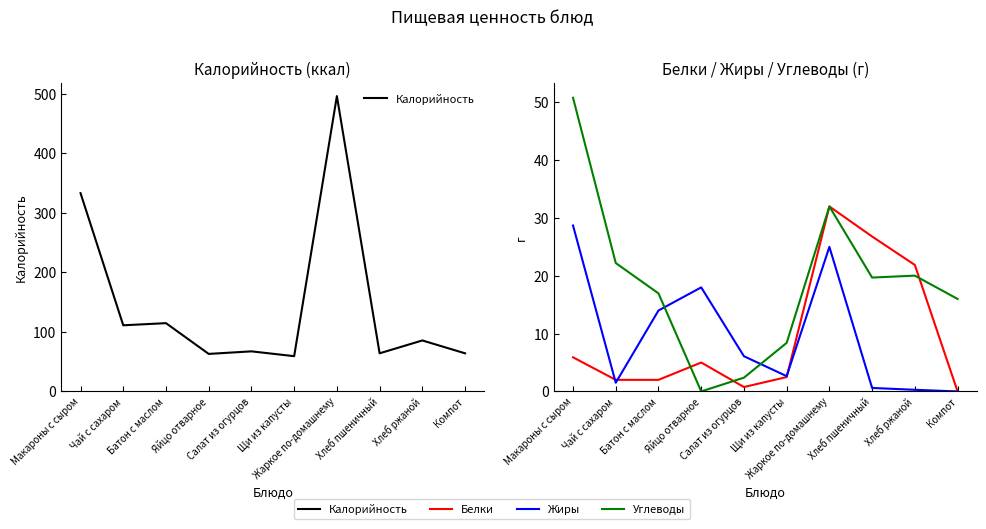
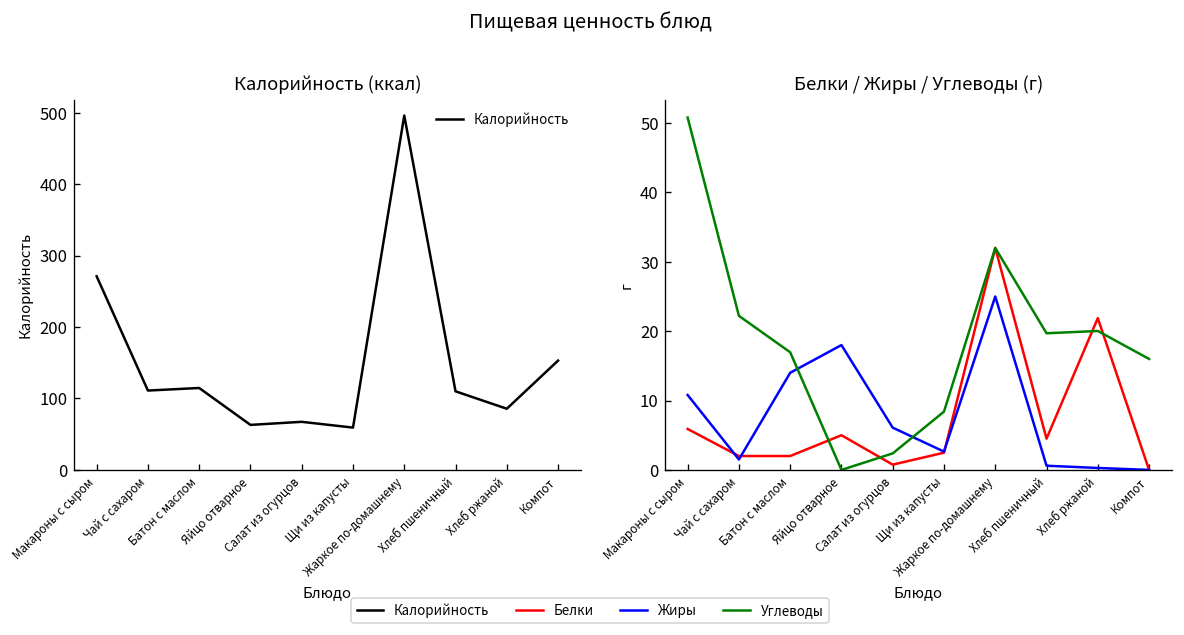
Калорийность (ккал), Макароны с сыром: 330 -> 270
Калорийность (ккал), Хлеб пшеничный: 60 -> 110
Калорийность (ккал), Компот: 60 -> 150
Белки / Жиры / Углеводы (г), Жиры, Макароны с сыром: 29 -> 11
Белки / Жиры / Углеводы (г), Белки, Хлеб пшеничный: 27 -> 5
